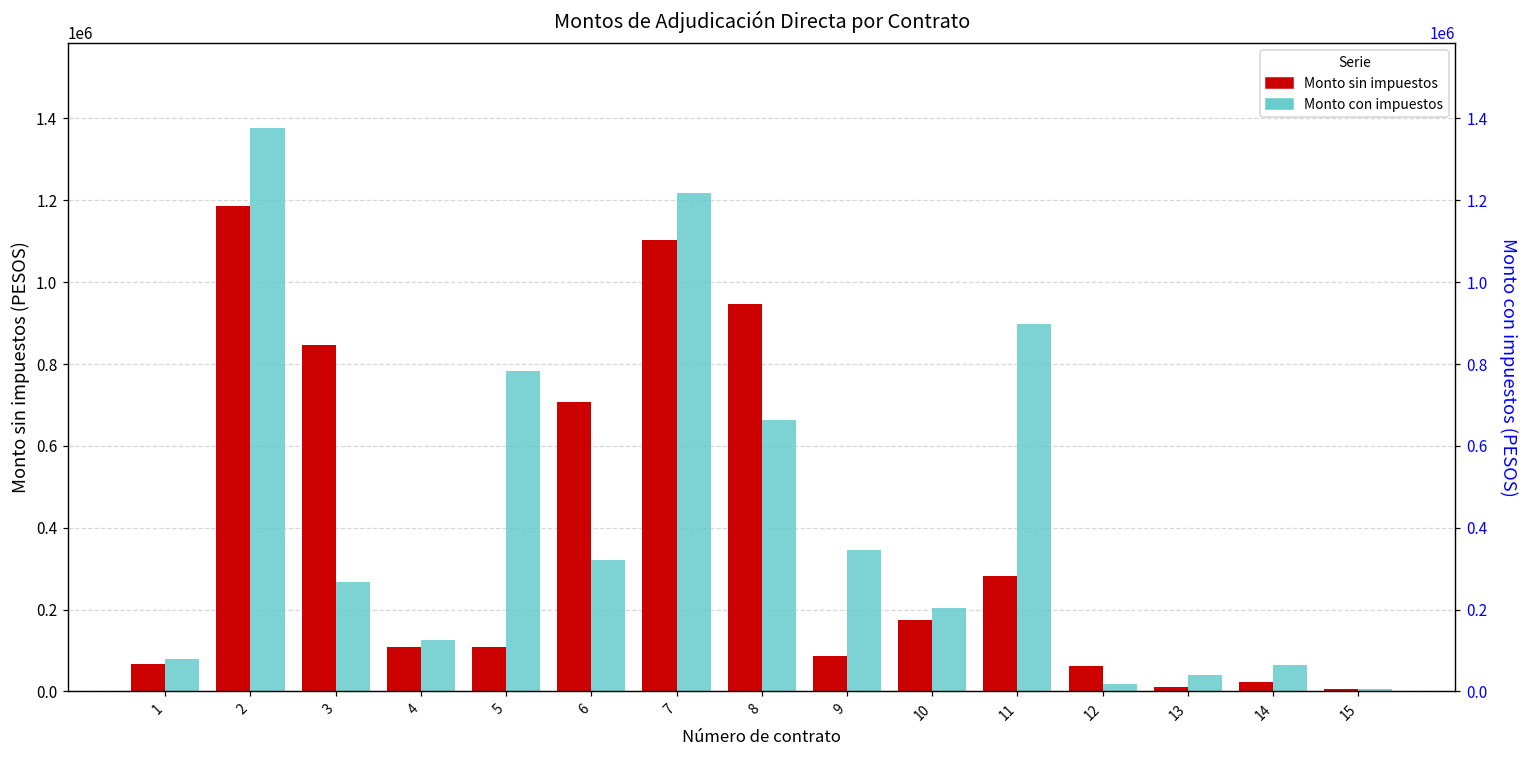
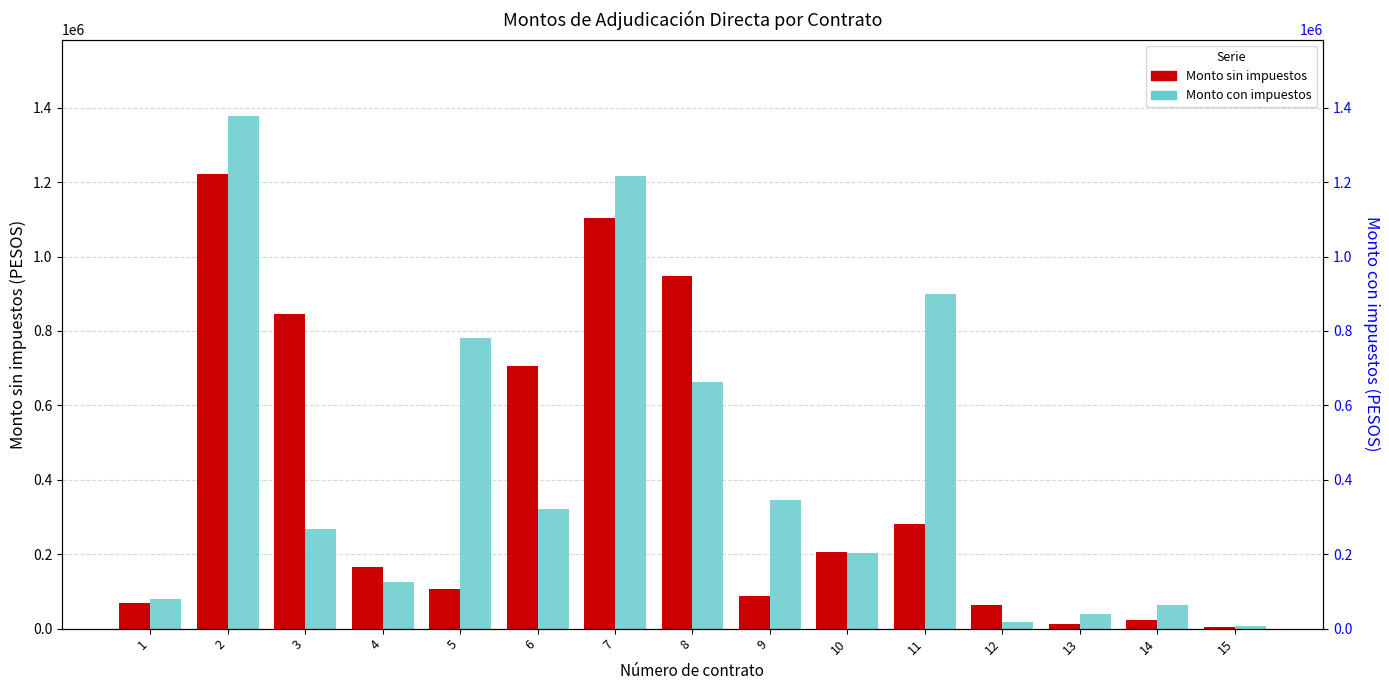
Monto sin impuestos, 2: 1190000 -> 1220000
Monto sin impuestos, 4: 110000 -> 170000
Monto sin impuestos, 10: 180000 -> 210000
